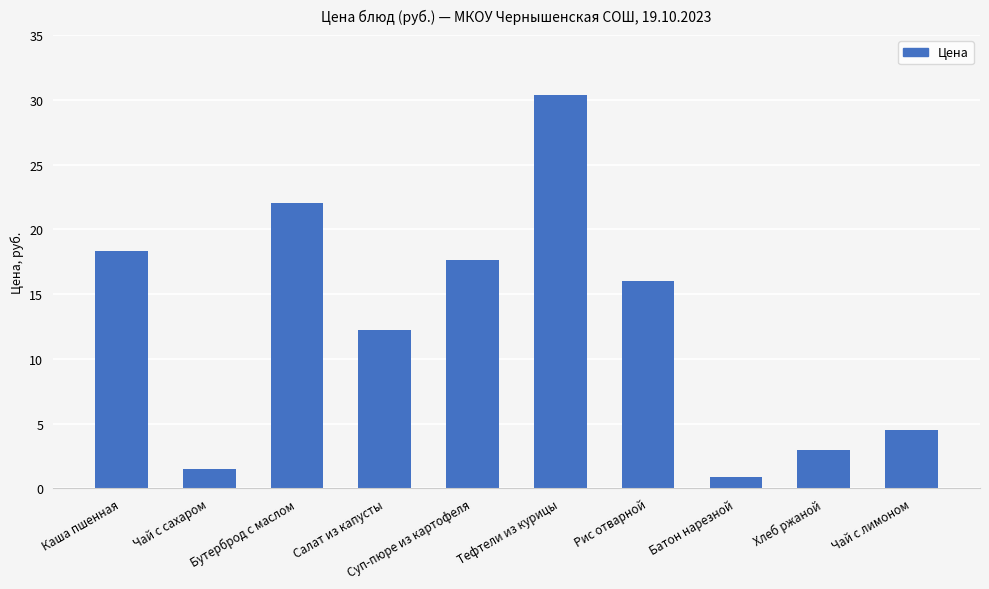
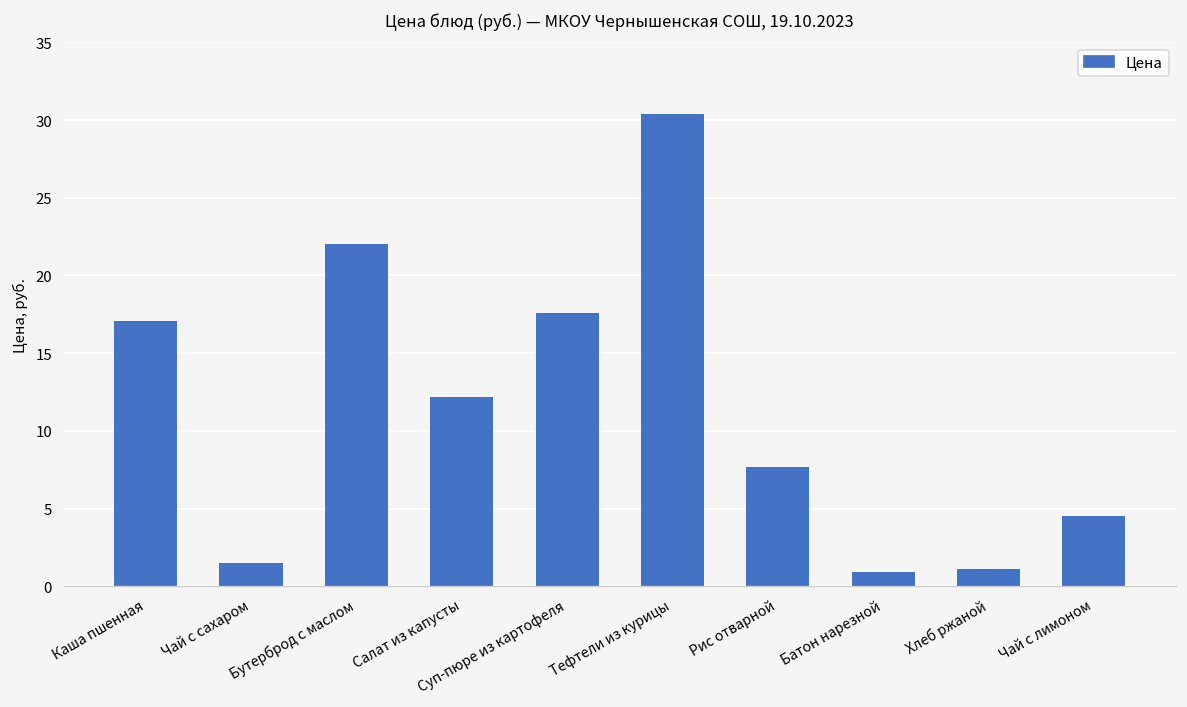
Каша пшенная: 18.3 -> 17.1
Рис отварной: 16.0 -> 7.7
Хлеб ржаной: 3.0 -> 1.1
